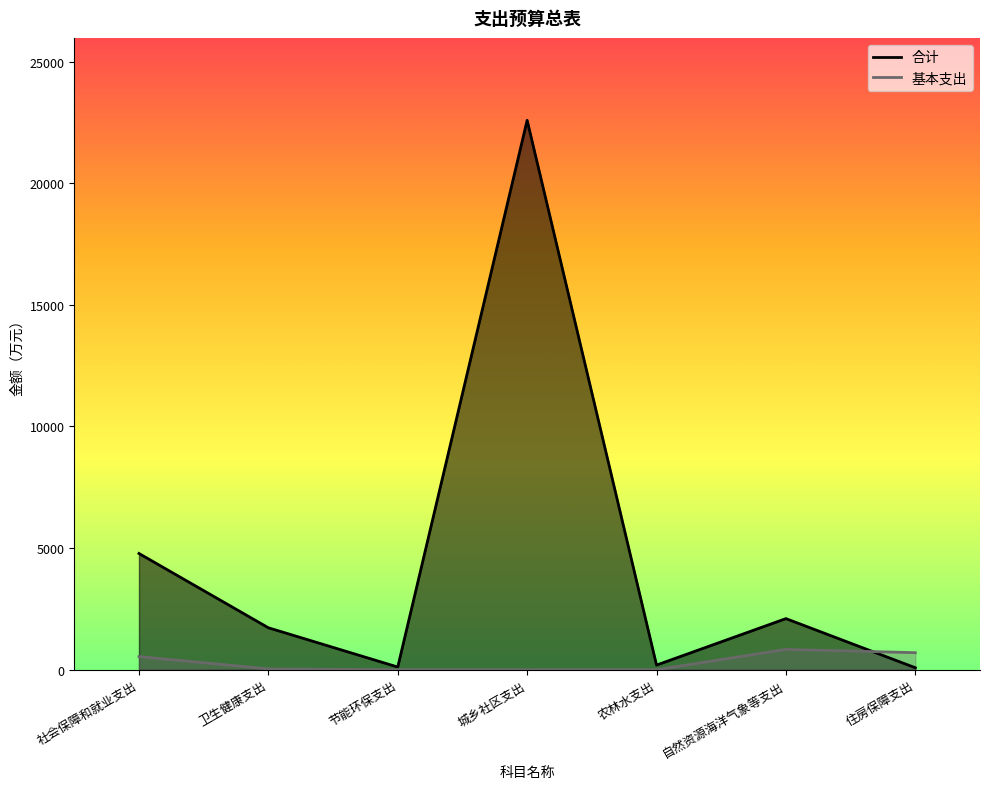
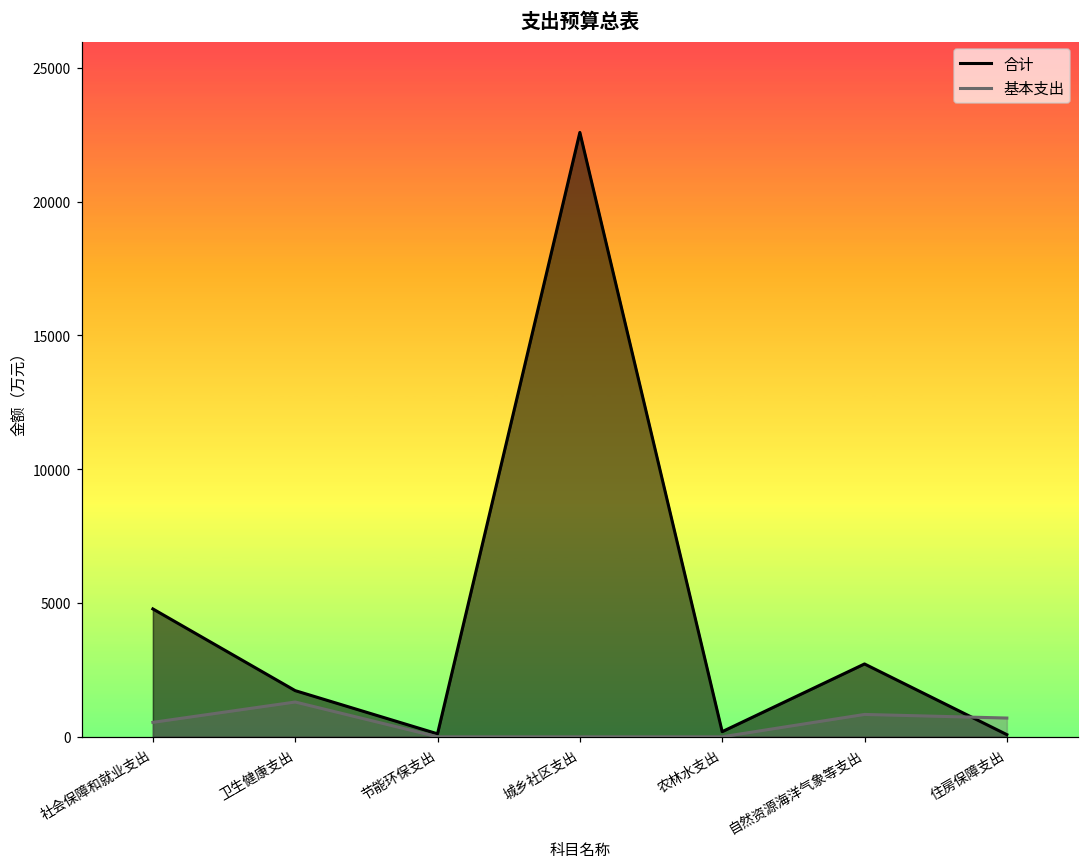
基本支出, 卫生健康支出: 0 -> 1300
合计, 自然资源海洋气象等支出: 2100 -> 2700
